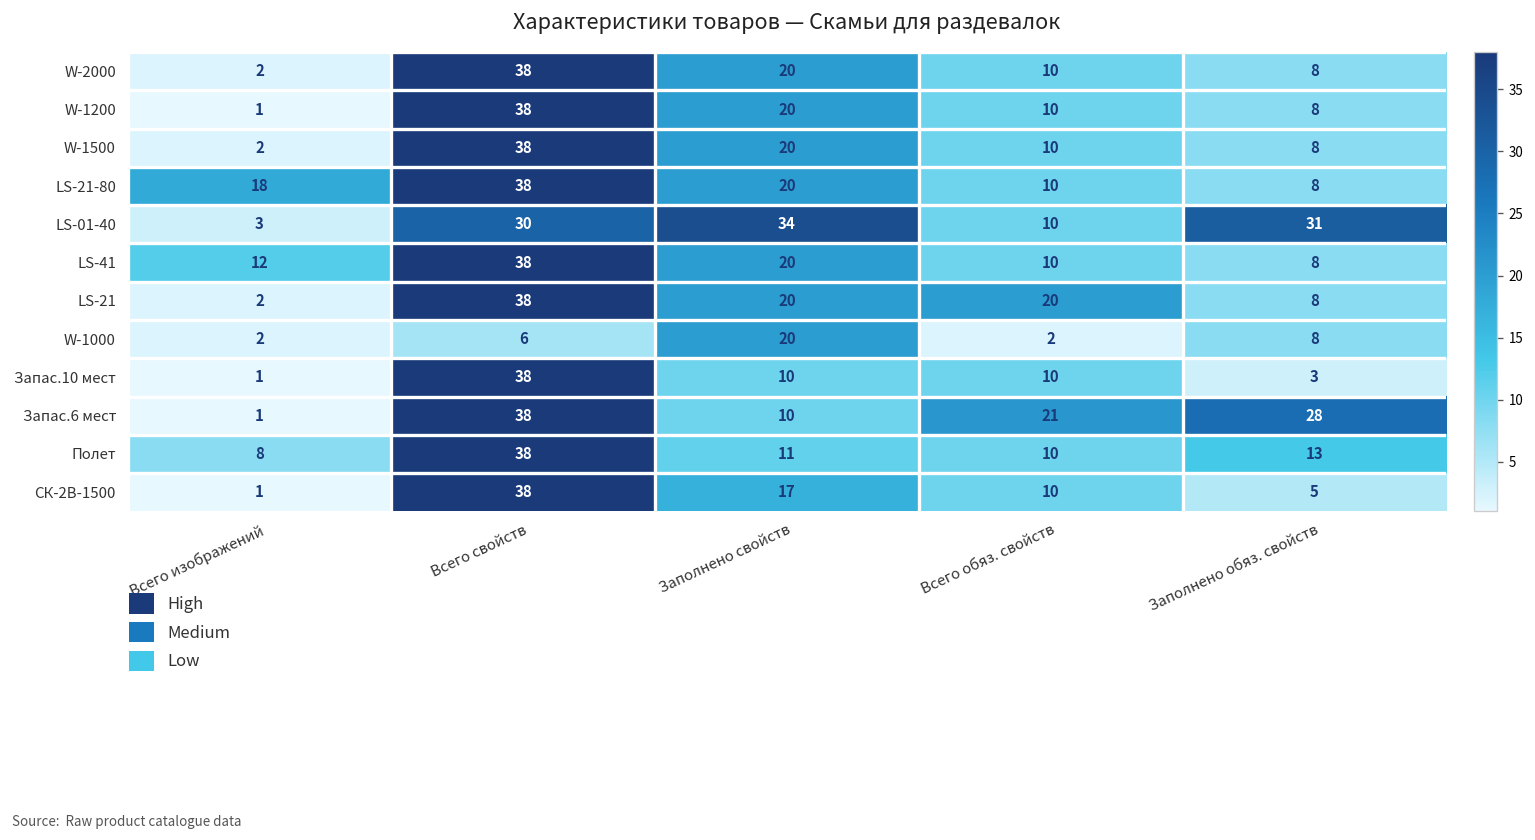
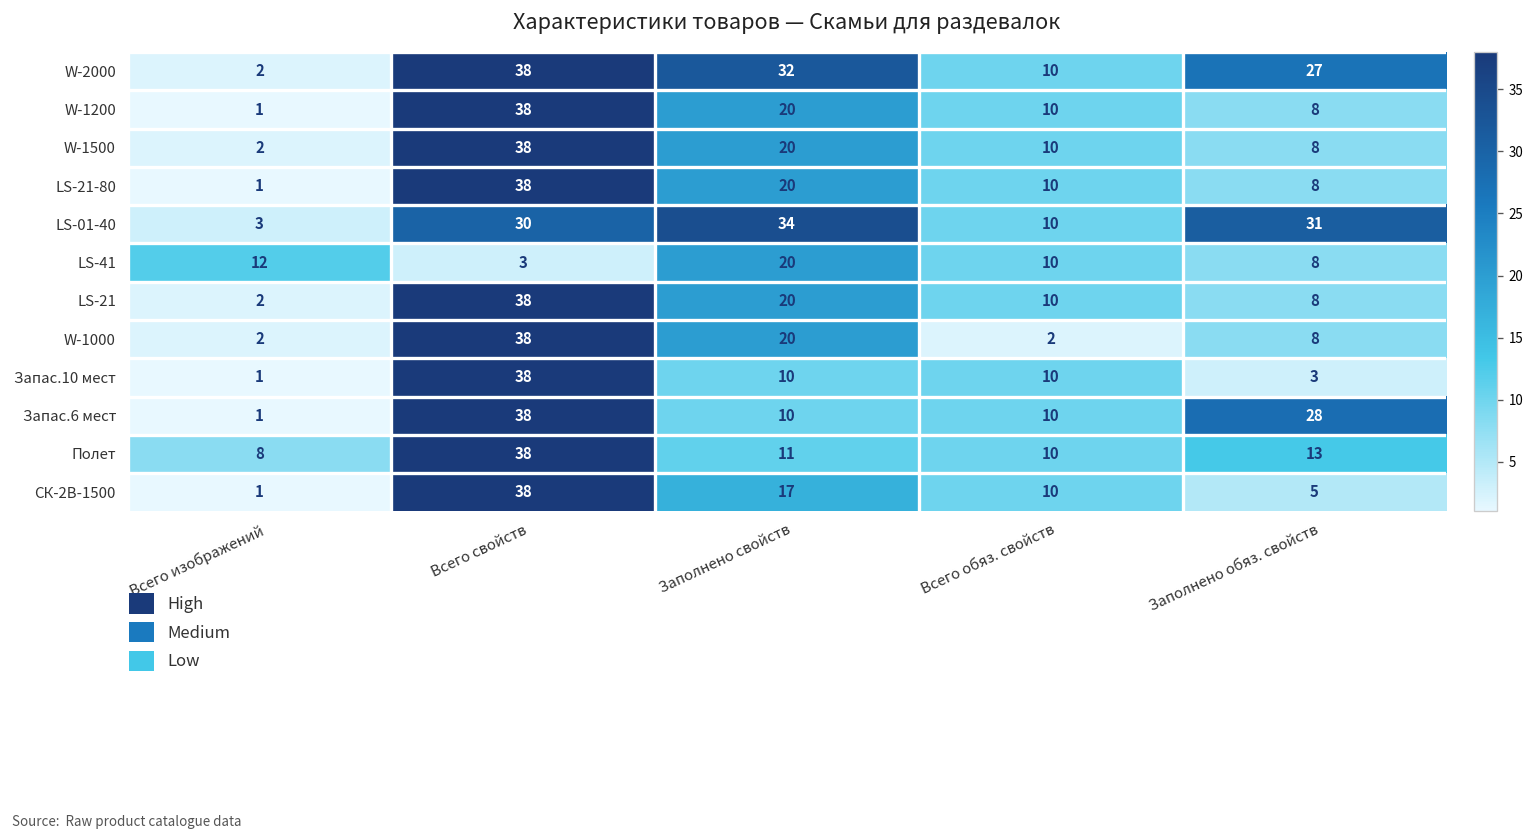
W-2000, Заполнено свойств: 20 -> 32
W-2000, Заполнено обяз. свойств: 8 -> 27
LS-21-80, Всего изображений: 18 -> 1
LS-41, Всего свойств: 38 -> 3
LS-21, Всего обяз. свойств: 20 -> 10
W-1000, Всего свойств: 6 -> 38
Запас.6 мест, Всего обяз. свойств: 21 -> 10
